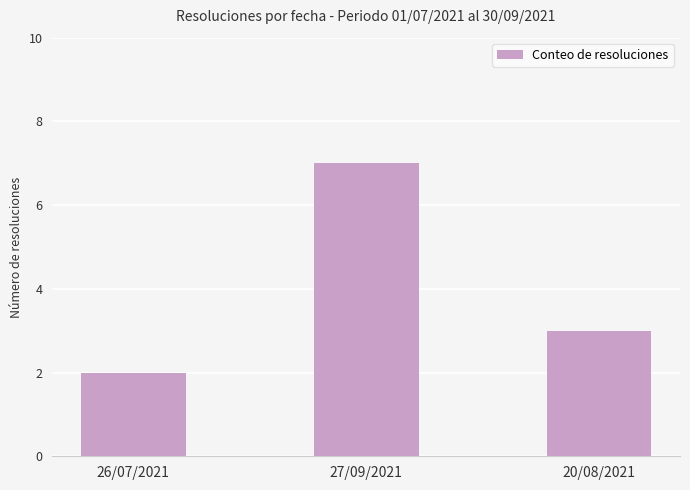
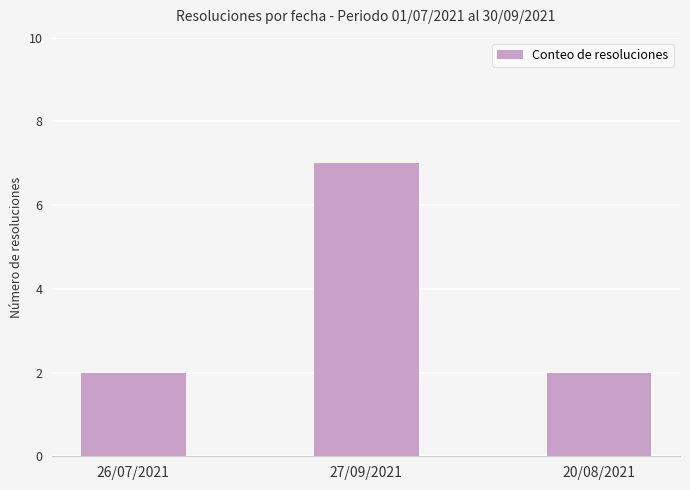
20/08/2021: 3 -> 2
